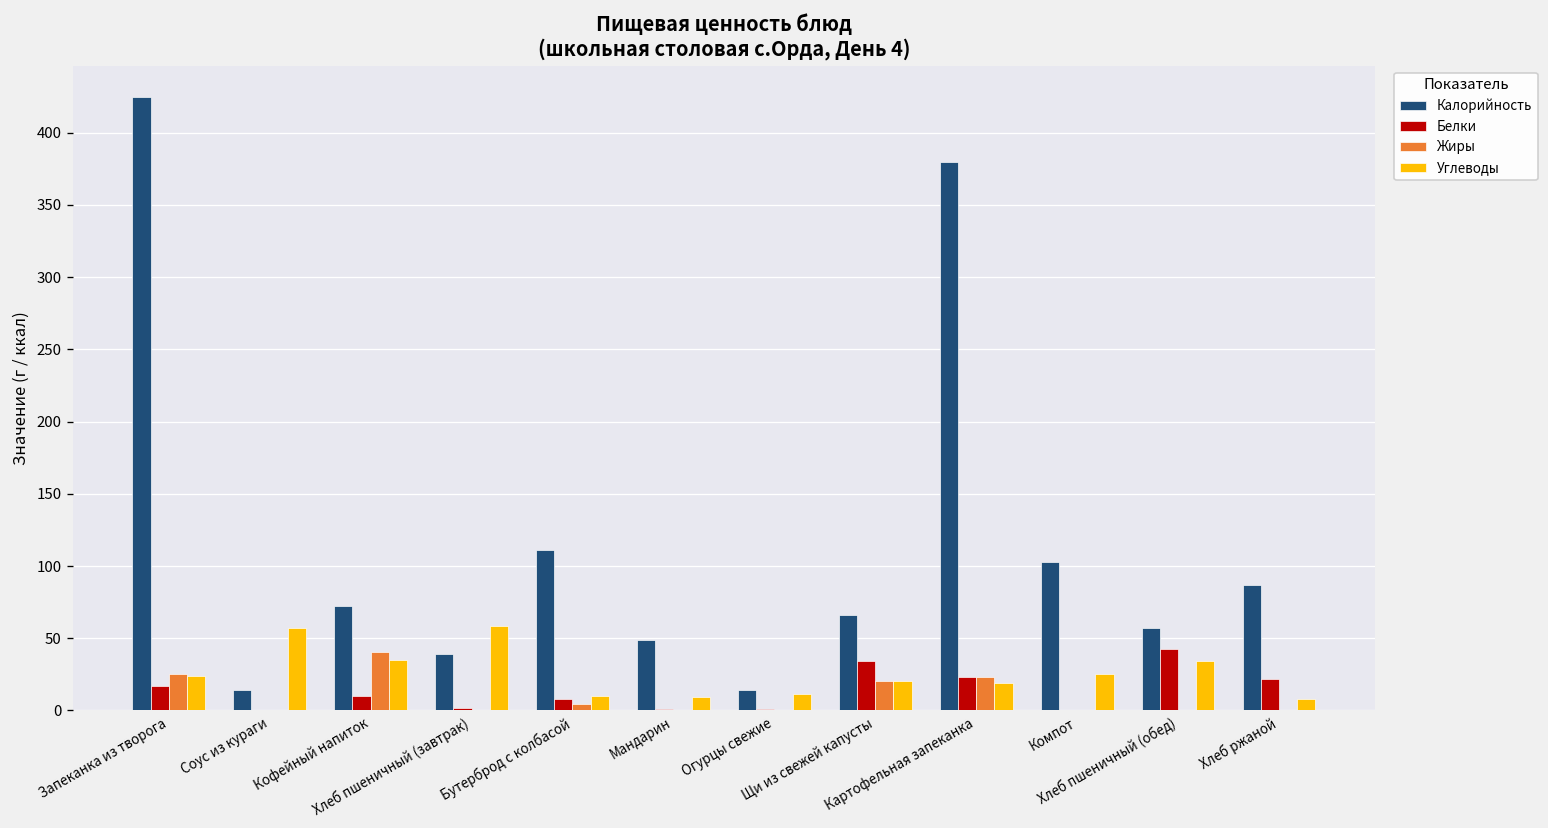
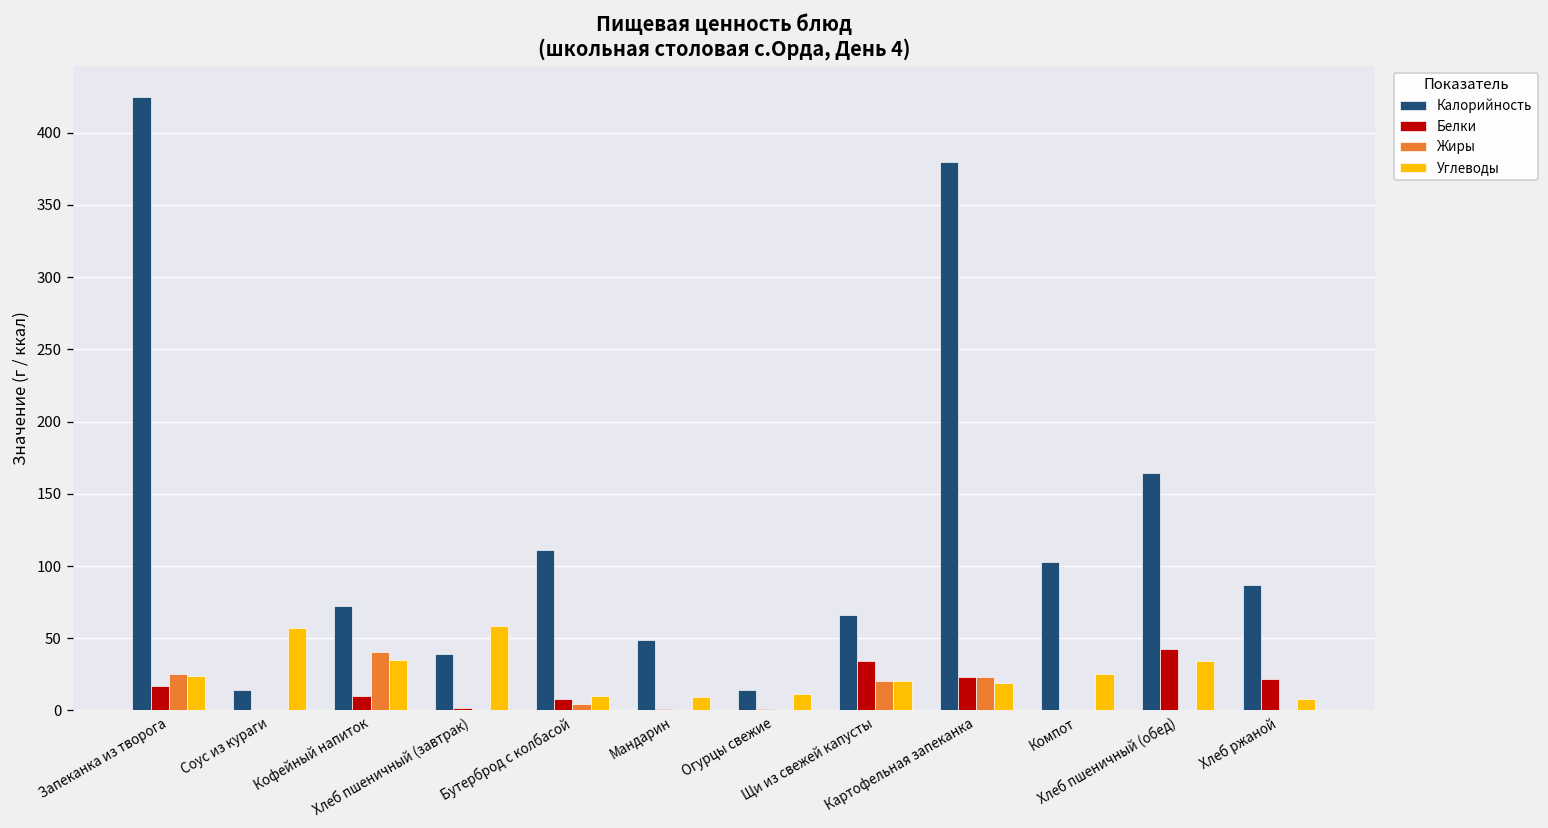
Калорийность, Хлеб пшеничный (обед): 57 -> 165
